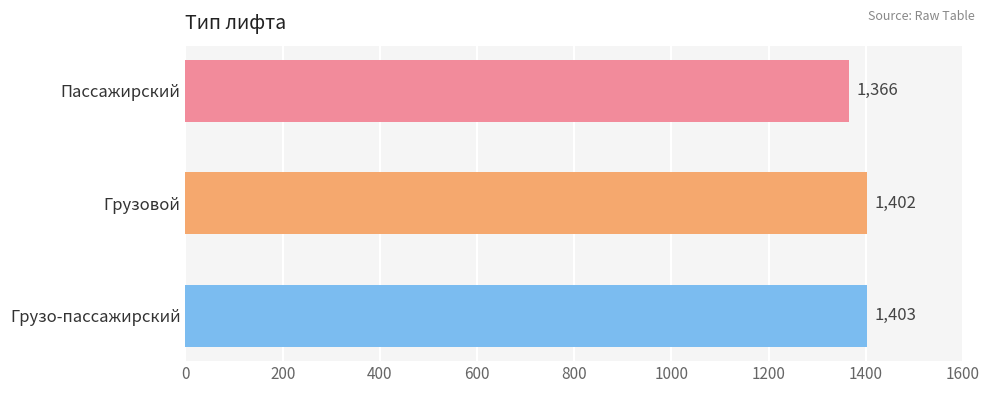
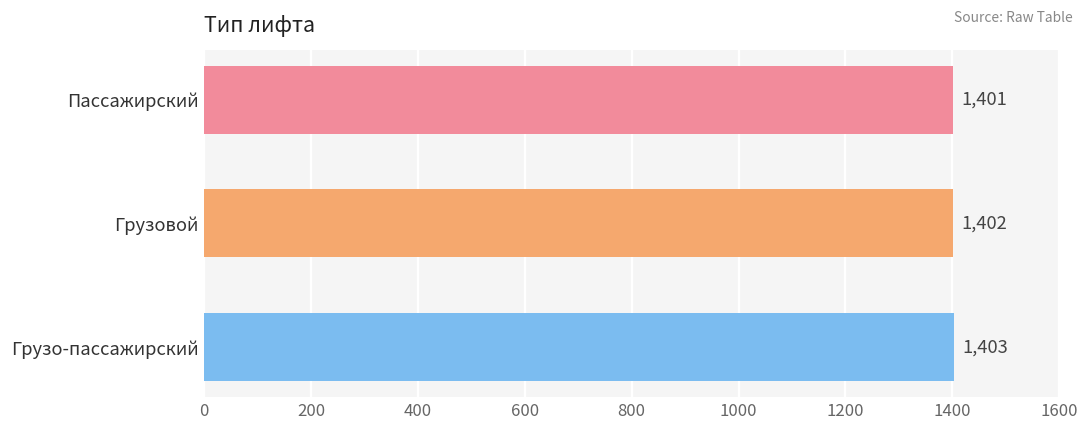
Пассажирский: 1,366 -> 1,401
